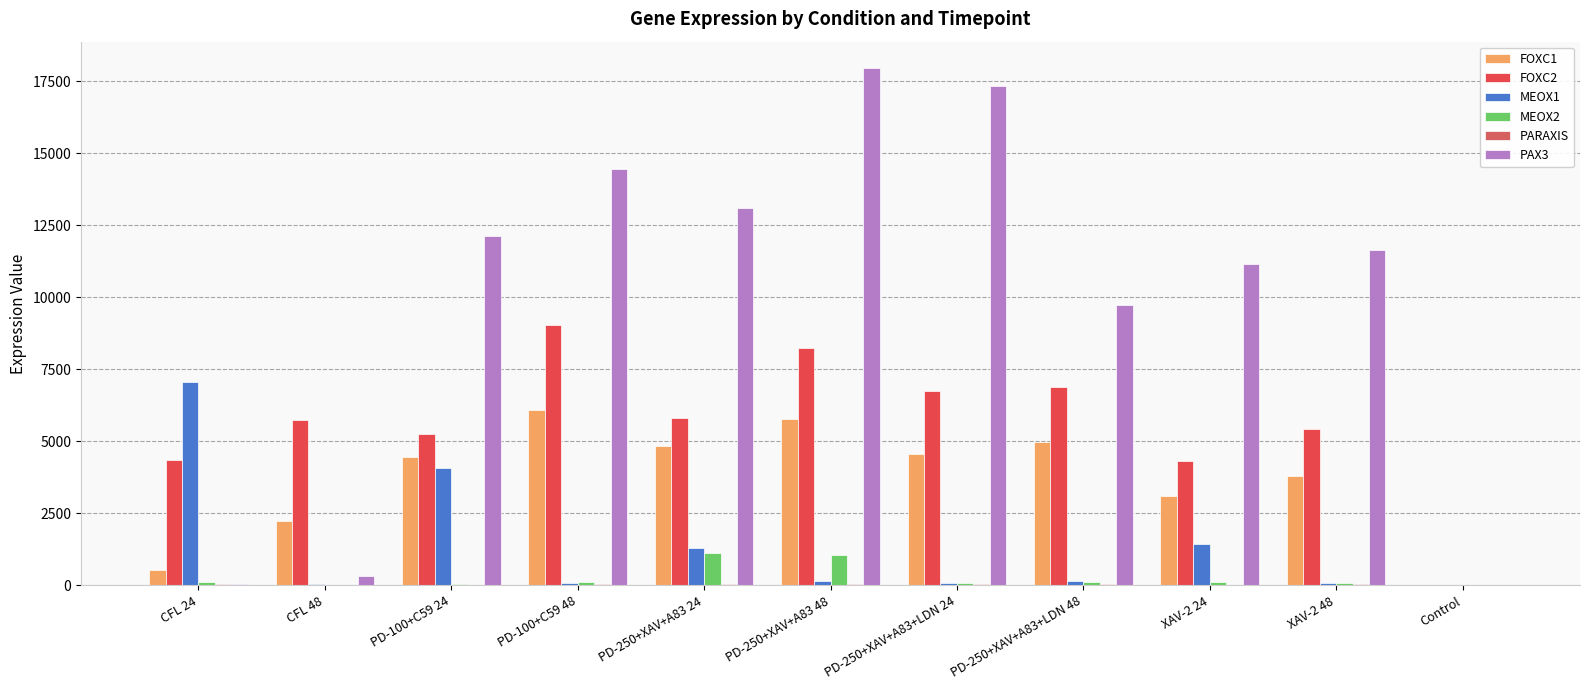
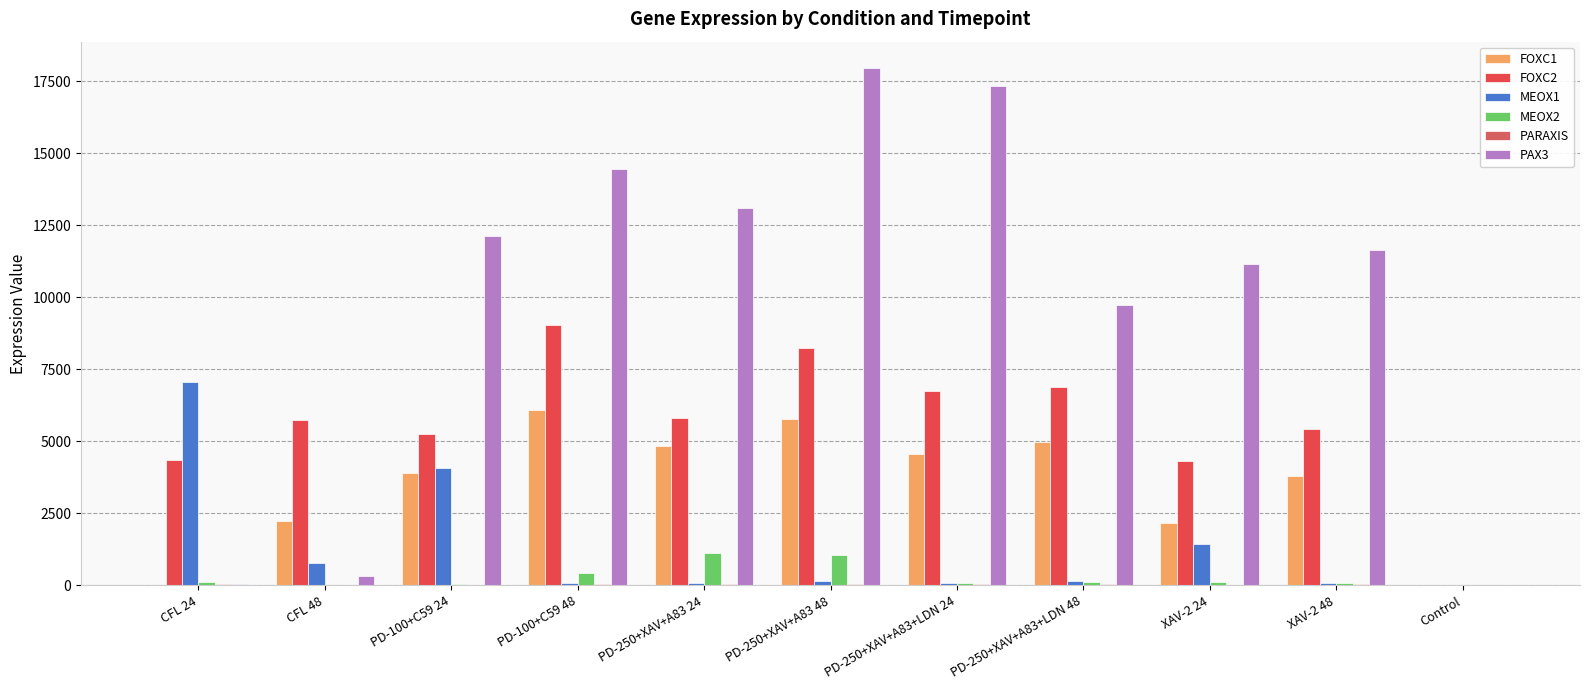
FOXC1, CFL 24: 500 -> 0
MEOX1, CFL 48: 0 -> 800
FOXC1, PD-100+C59 24: 4400 -> 3900
MEOX2, PD-100+C59 48: 100 -> 400
MEOX1, PD-250+XAV+A83 24: 1300 -> 100
FOXC1, XAV-2 24: 3100 -> 2200
